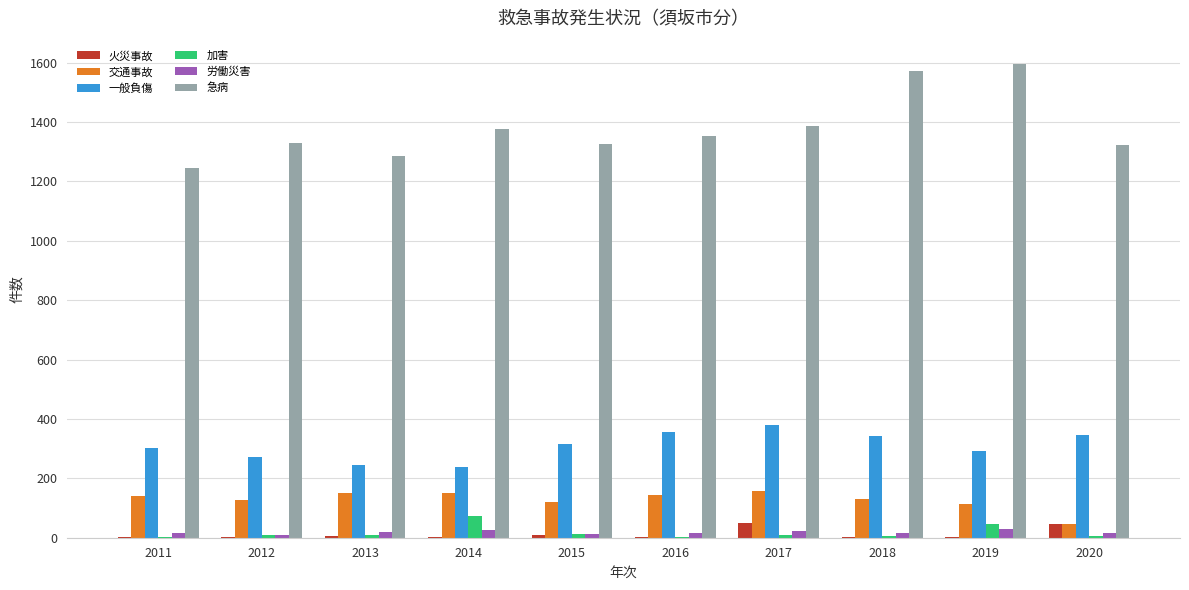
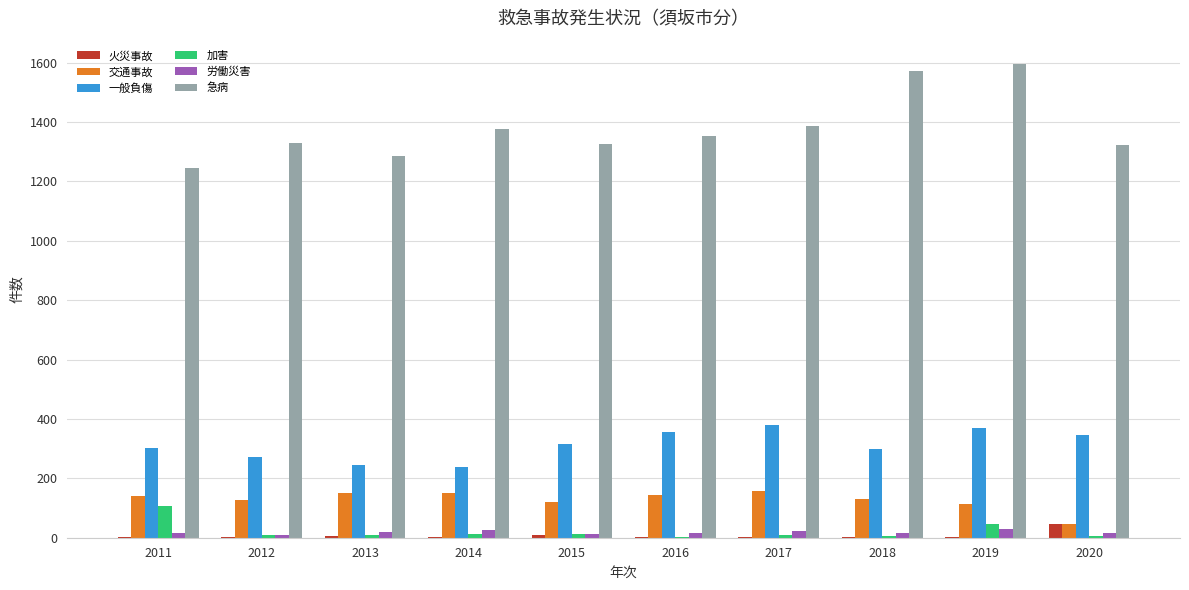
加害, 2011: 0 -> 110
加害, 2014: 70 -> 10
火災事故, 2017: 50 -> 0
一般負傷, 2018: 340 -> 300
一般負傷, 2019: 290 -> 370
